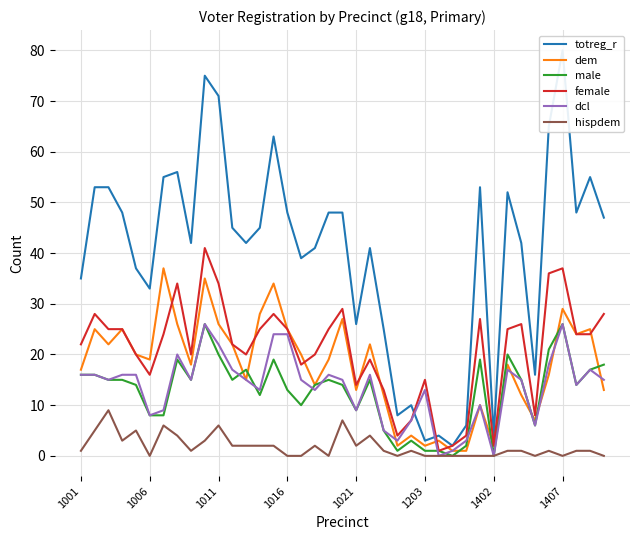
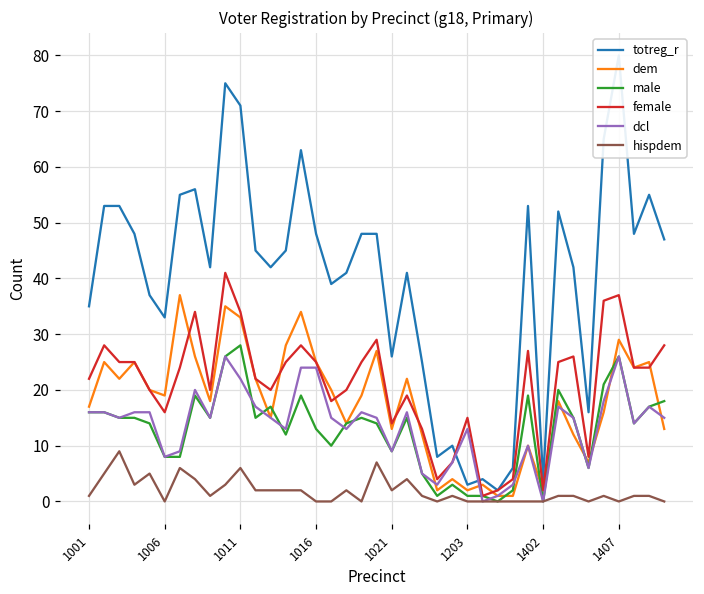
dem, 1011: 26 -> 33
male, 1011: 20 -> 28
